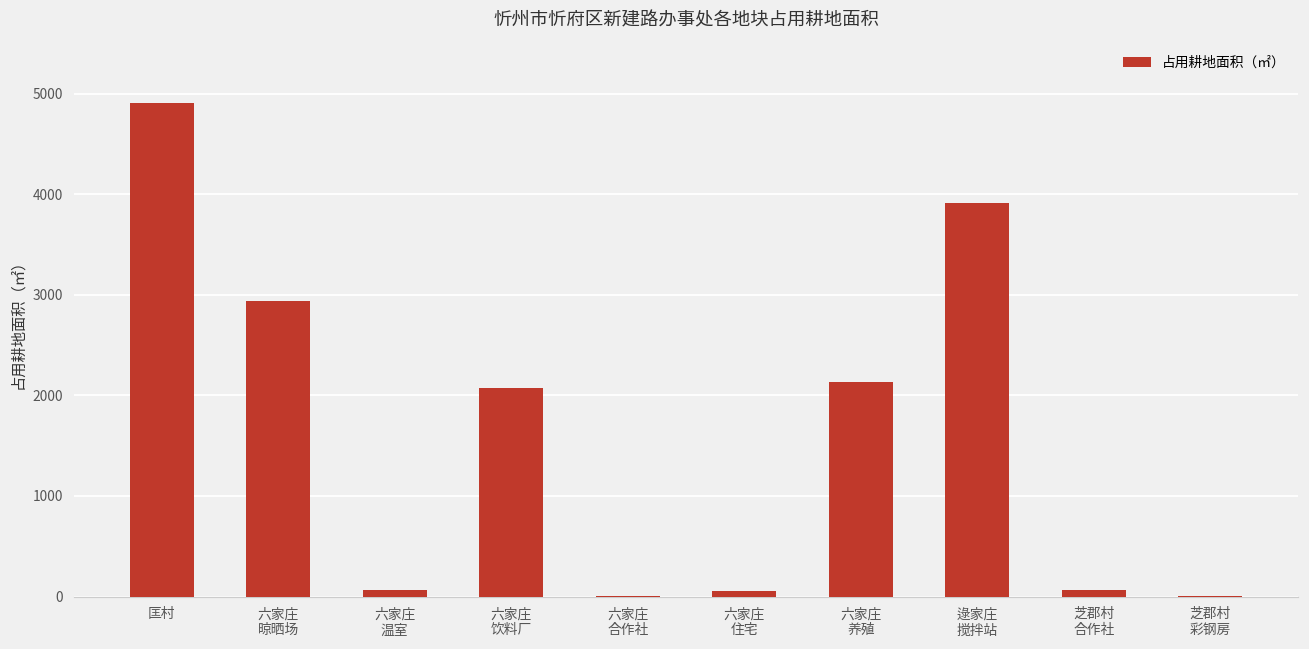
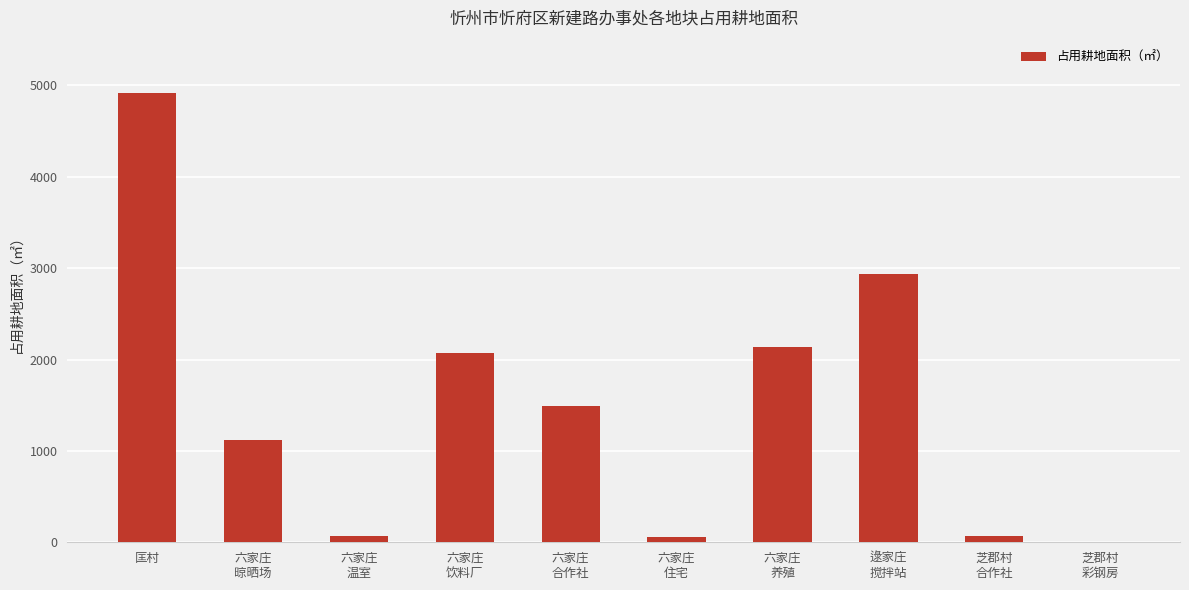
六家庄 晾晒场: 2900 -> 1100
六家庄 合作社: 0 -> 1500
逯家庄 搅拌站: 3900 -> 2900
